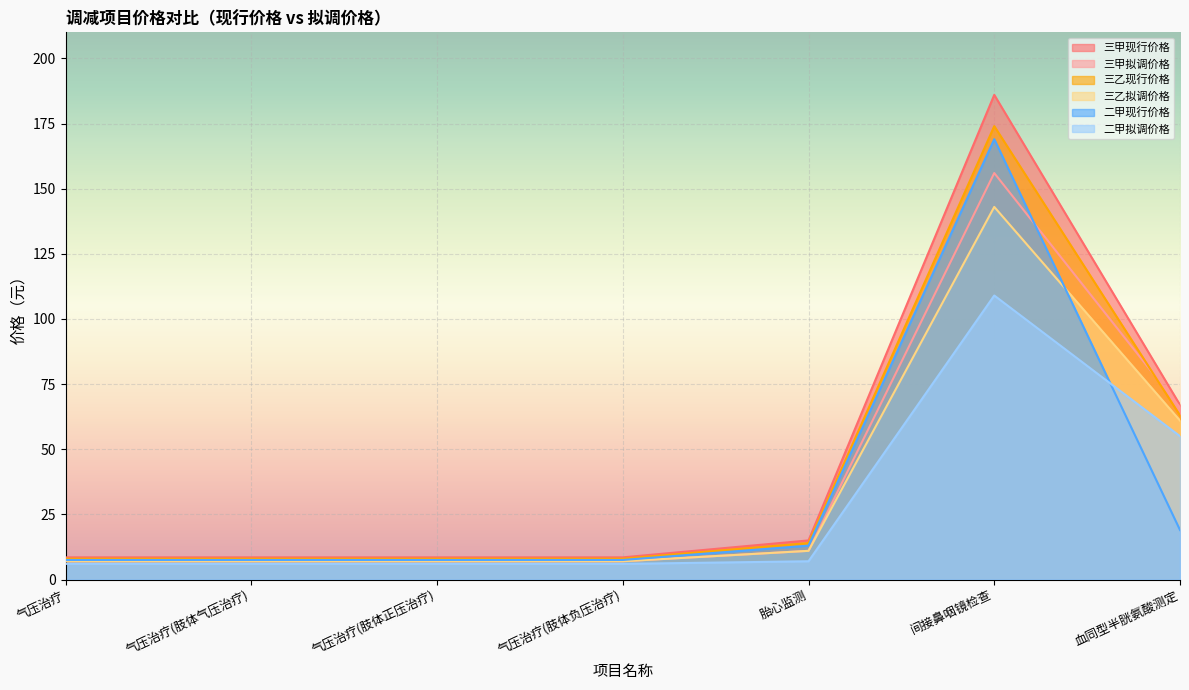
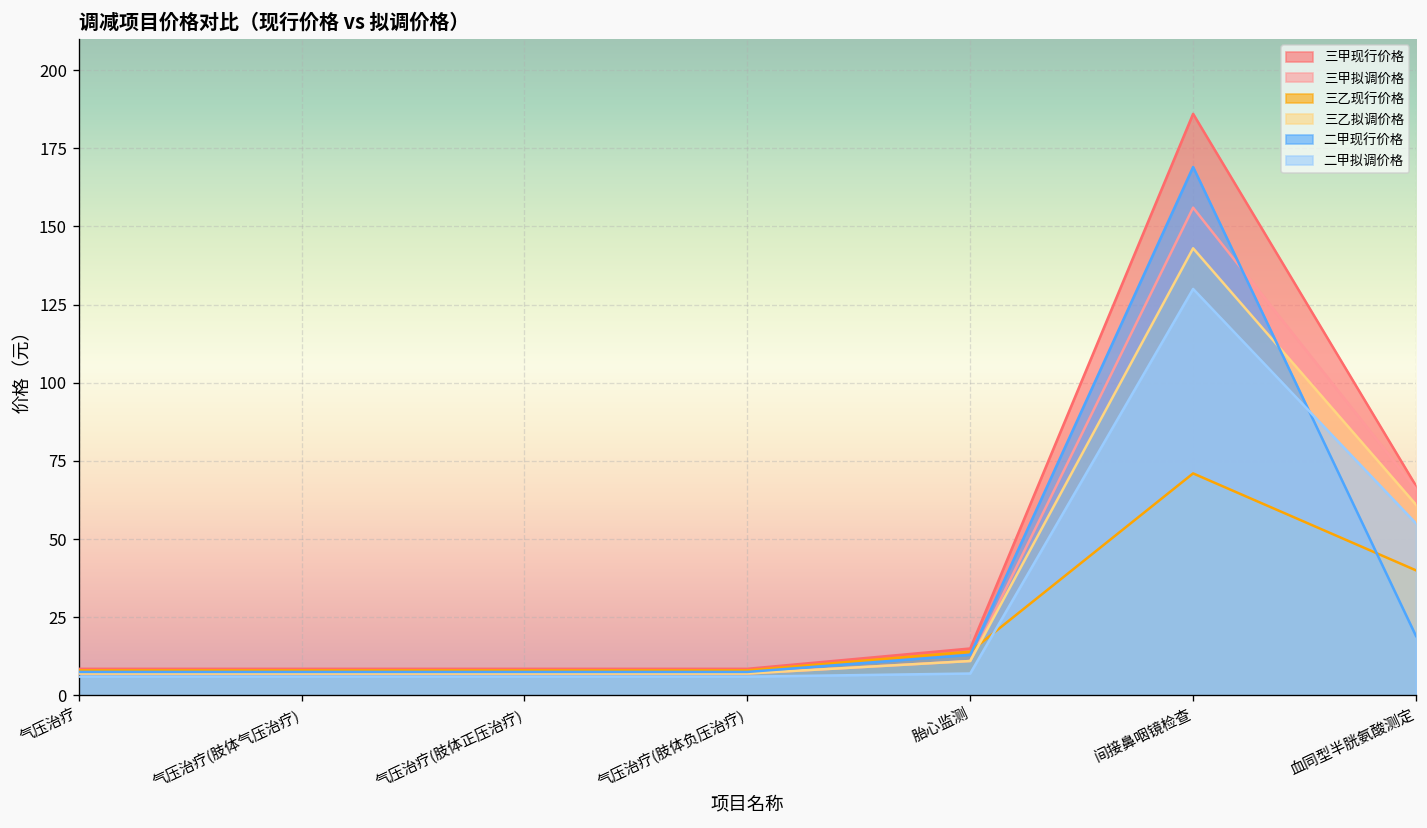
三乙现行价格, 间接鼻咽镜检查: 174 -> 71
二甲拟调价格, 间接鼻咽镜检查: 109 -> 130
三乙现行价格, 血同型半胱氨酸测定: 63 -> 40
